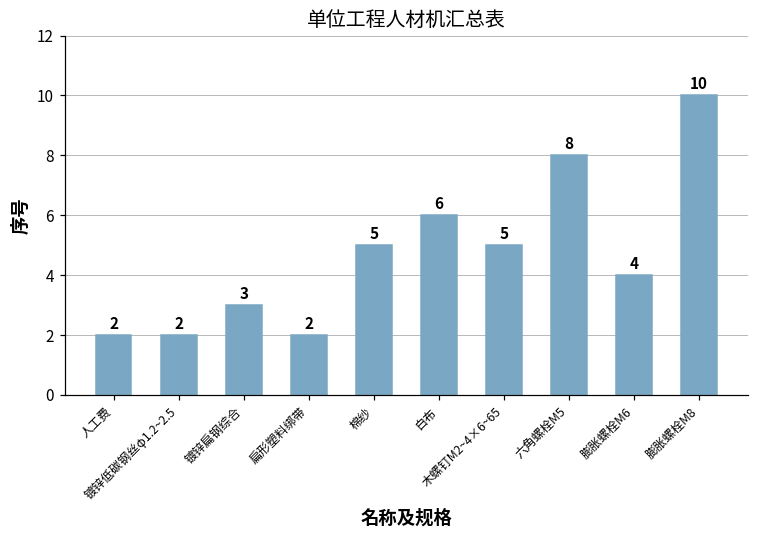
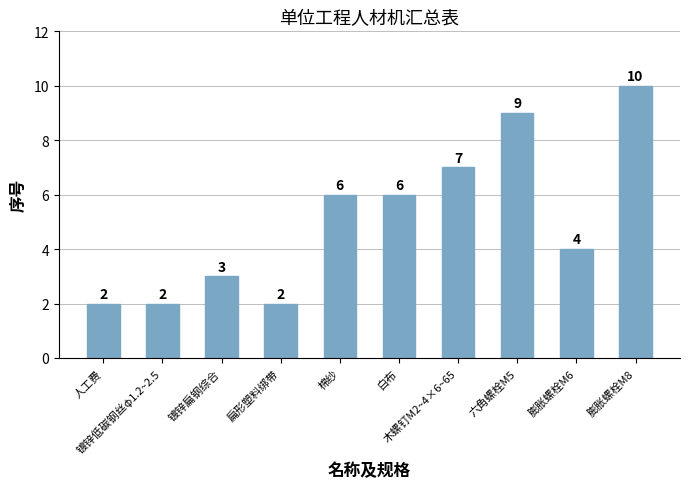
棉纱: 5 -> 6
木螺钉M2~4×6~65: 5 -> 7
六角螺栓M5: 8 -> 9
